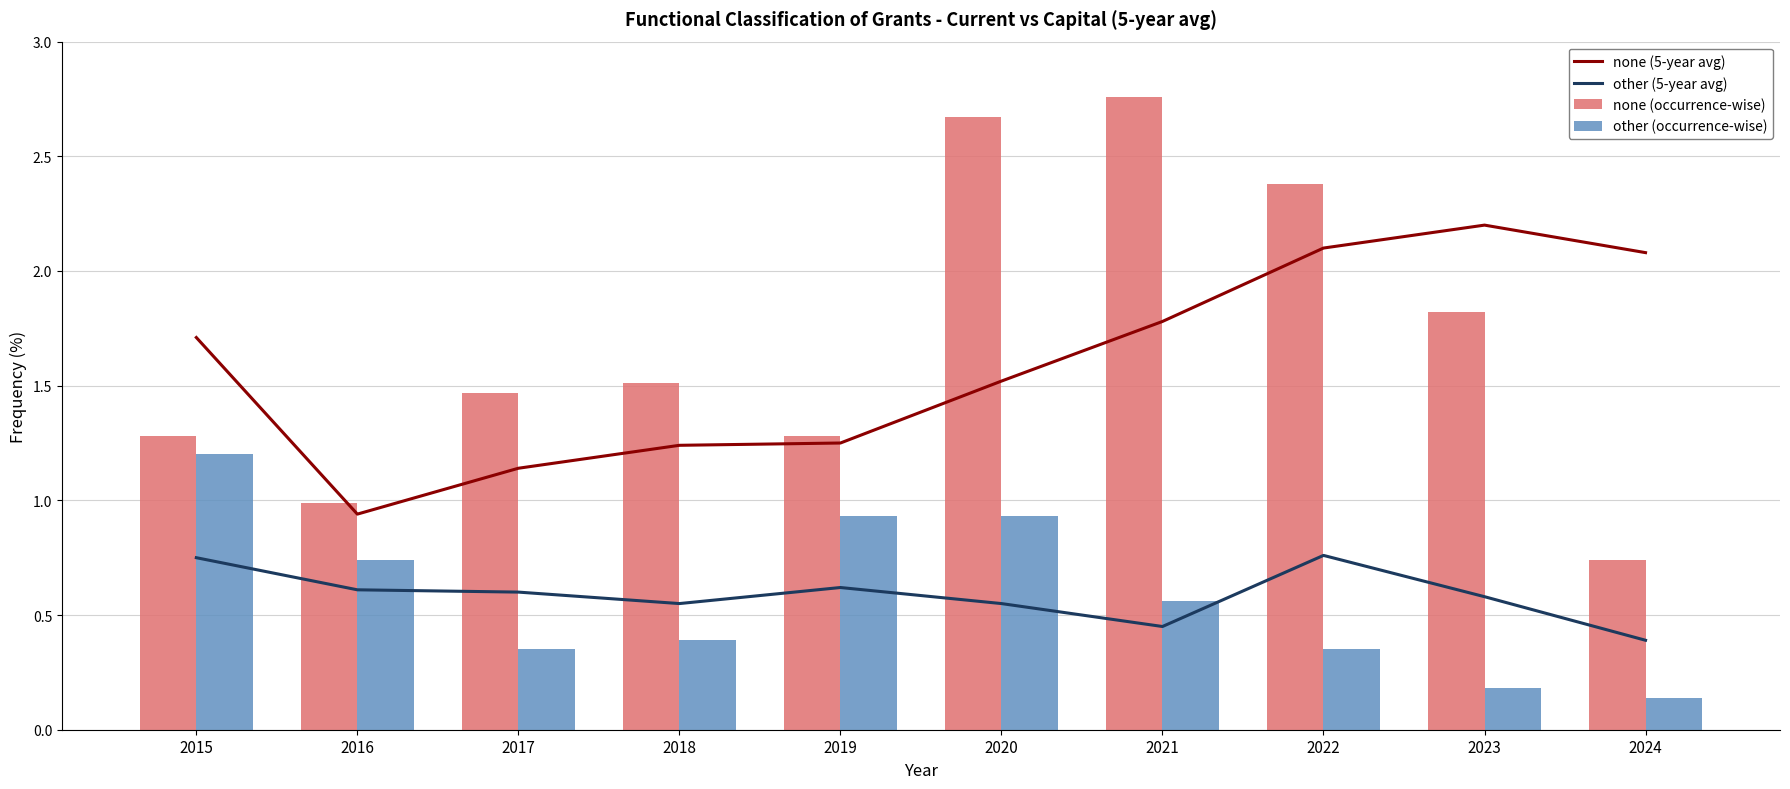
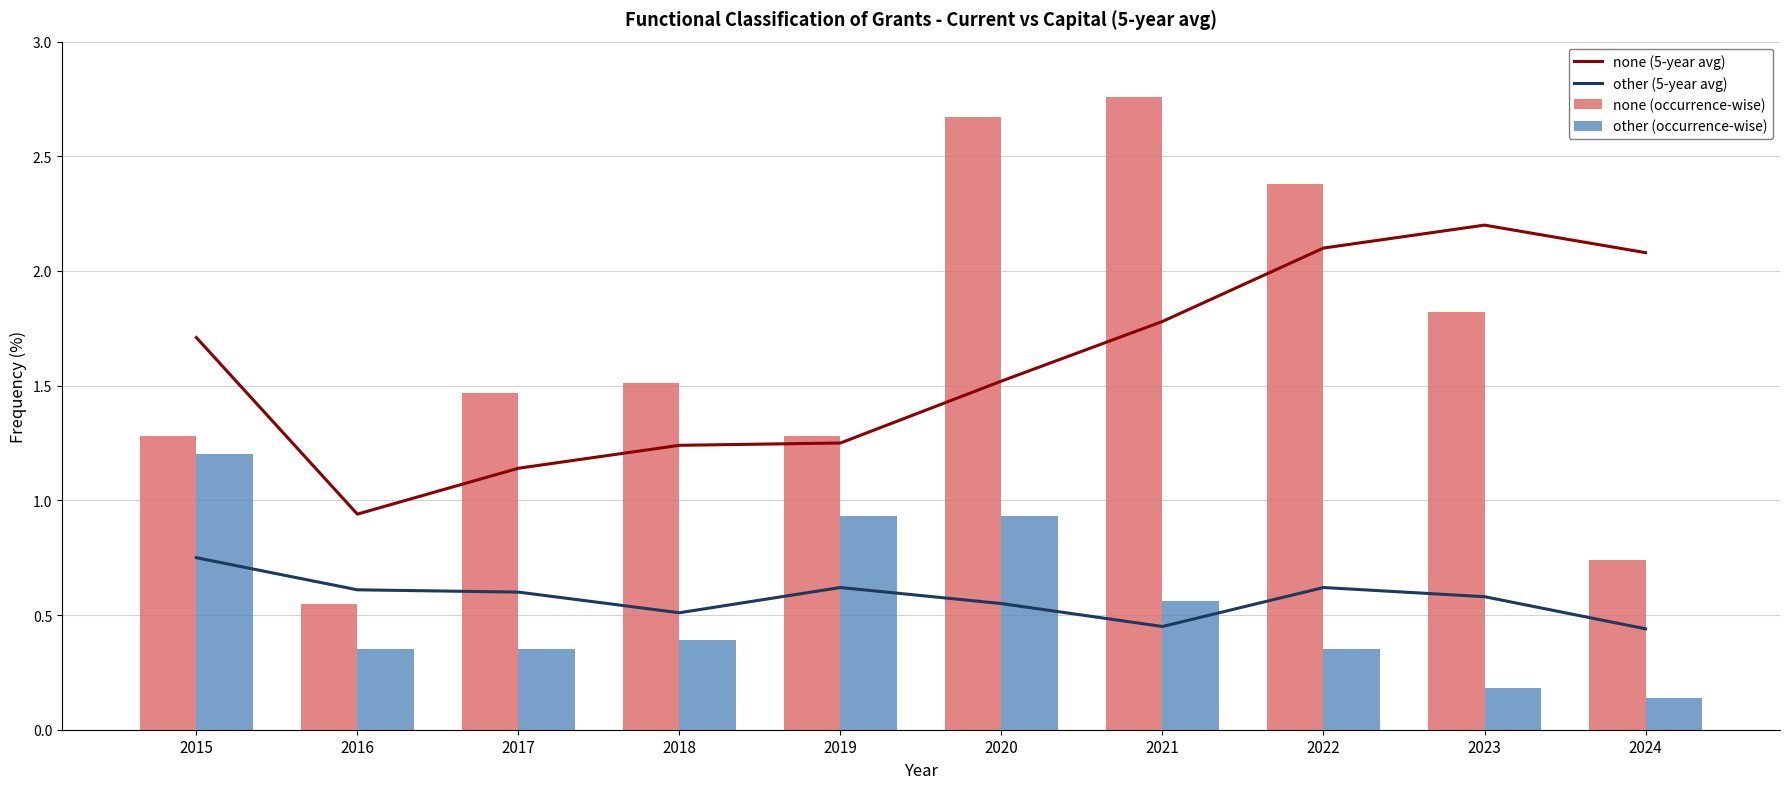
none (occurrence-wise), 2016: 0.99 -> 0.55
other (occurrence-wise), 2016: 0.74 -> 0.35
other (5-year avg), 2018: 0.55 -> 0.51
other (5-year avg), 2022: 0.76 -> 0.62
other (5-year avg), 2024: 0.39 -> 0.44
